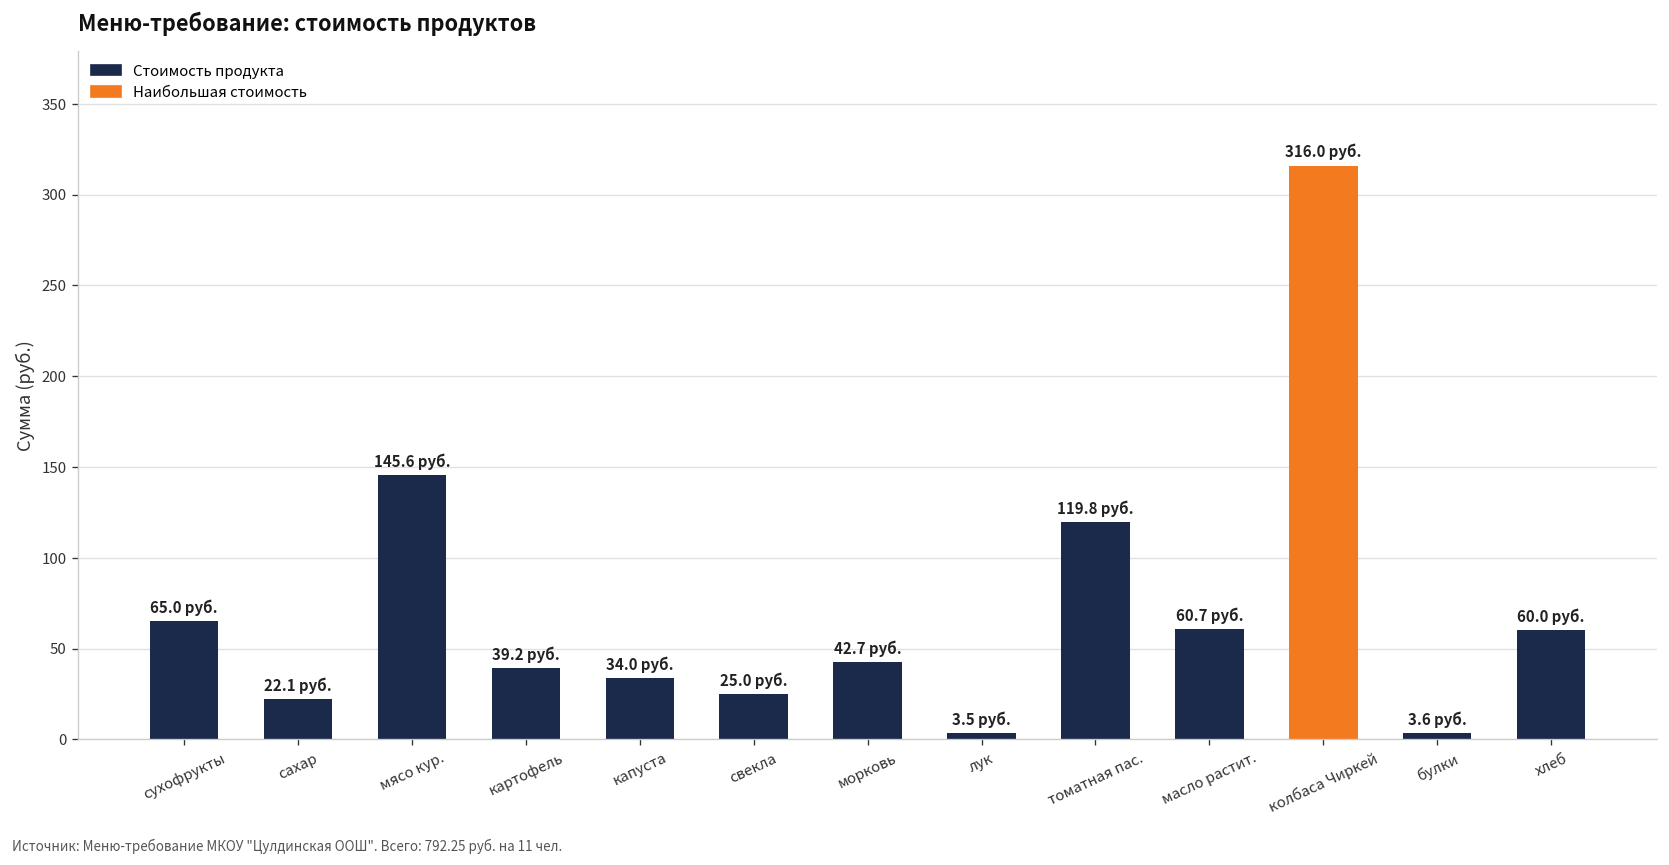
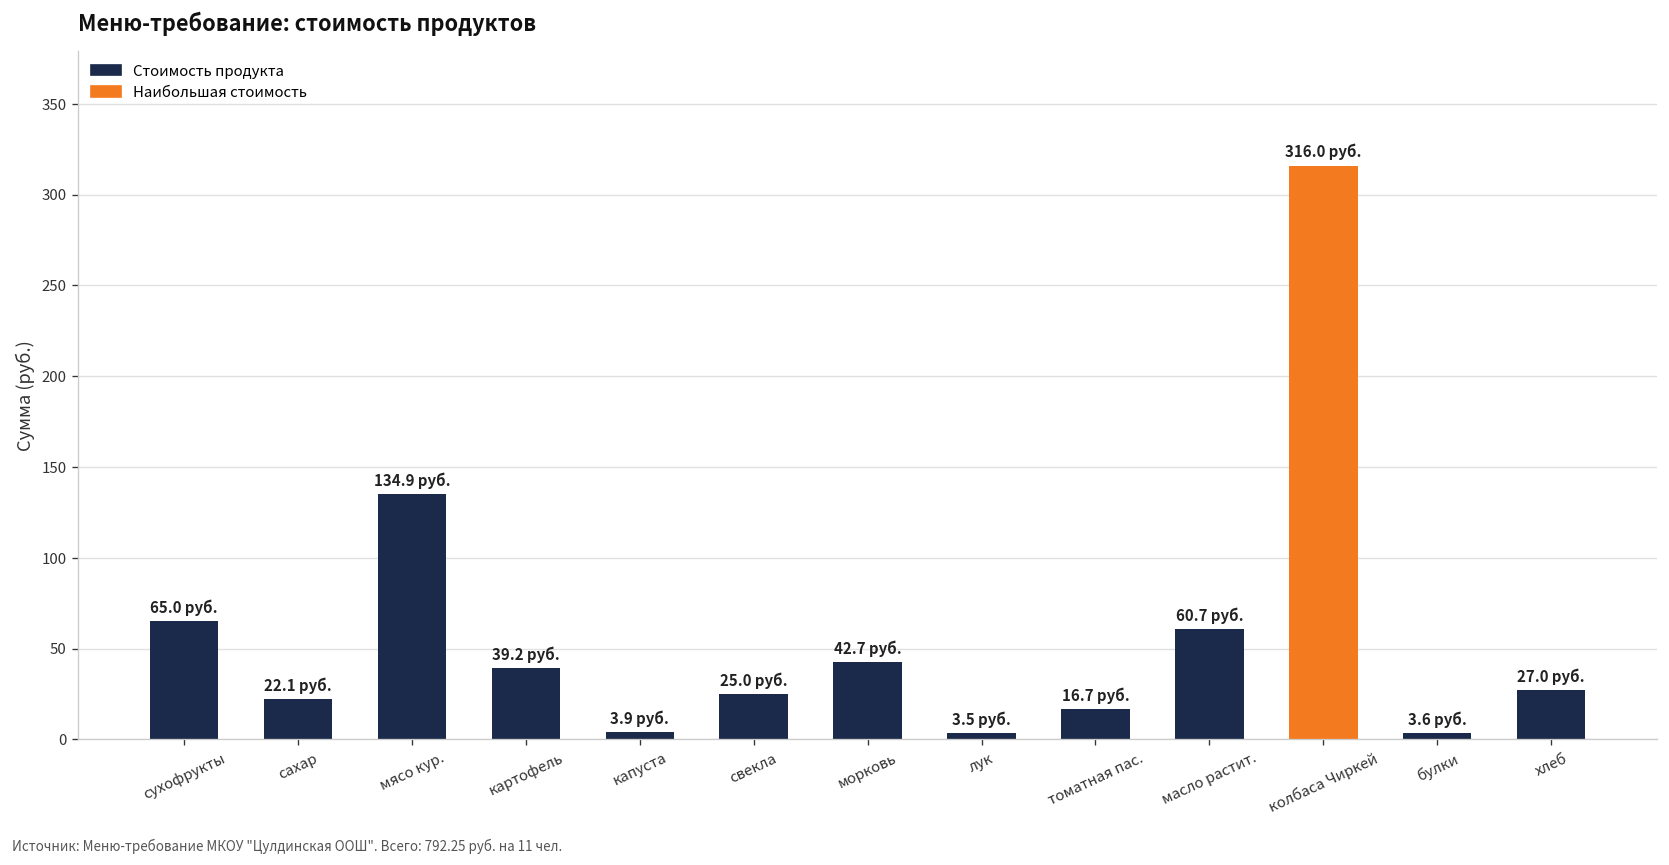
мясо кур.: 145.6 -> 134.9
капуста: 34.0 -> 3.9
томатная пас.: 119.8 -> 16.7
хлеб: 60.0 -> 27.0
